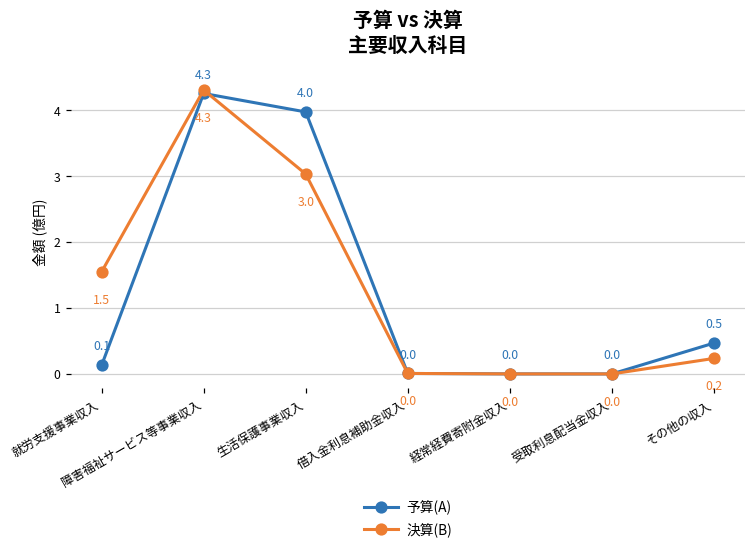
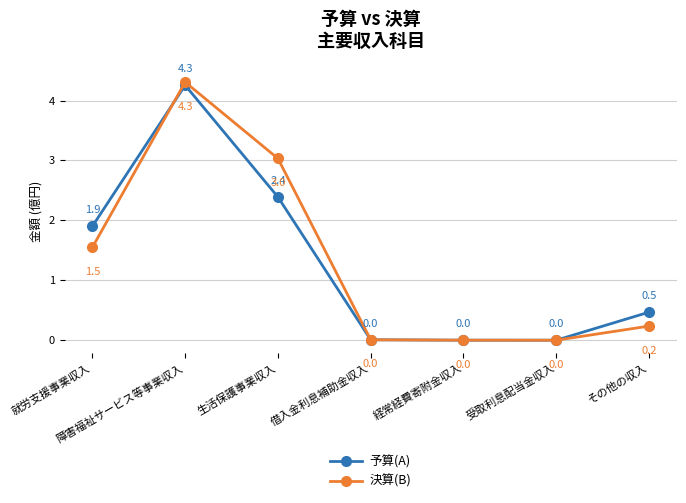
予算(A), 就労支援事業収入: 0.1 -> 1.9
予算(A), 生活保護事業収入: 4.0 -> 2.4
